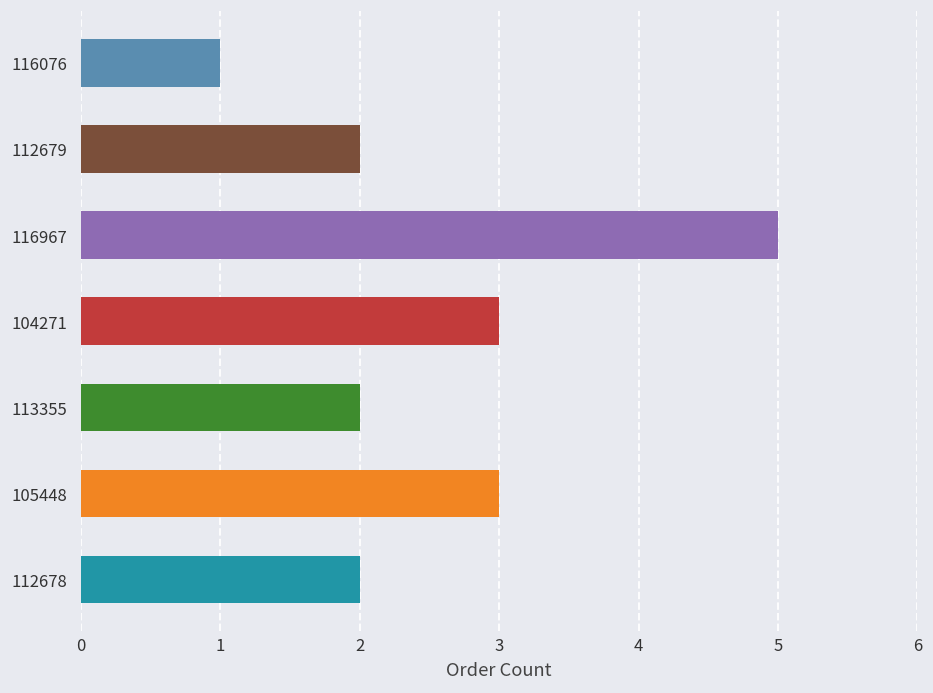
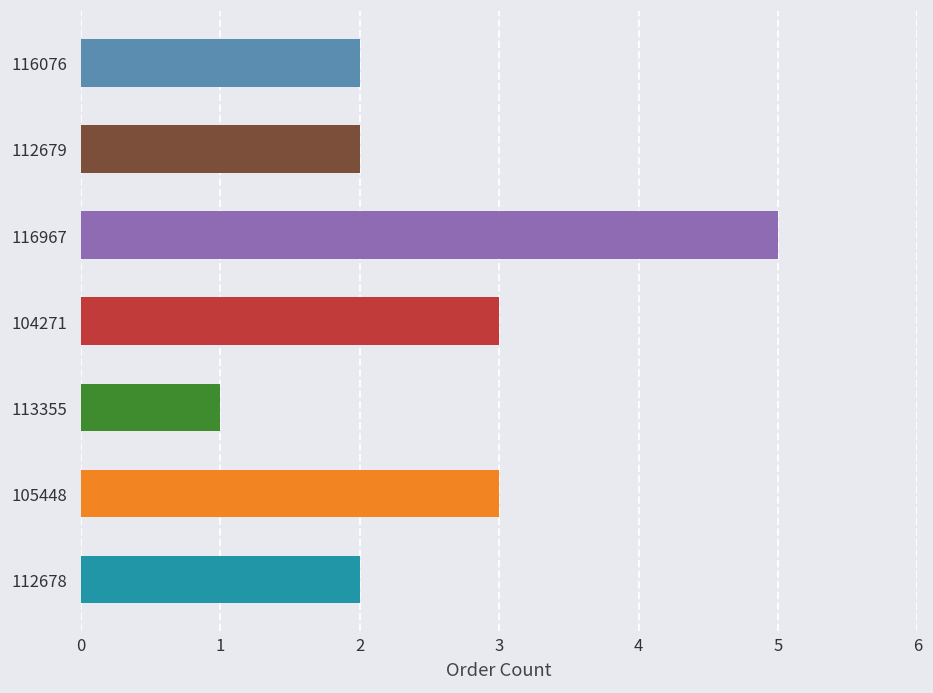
116076: 1 -> 2
113355: 2 -> 1
